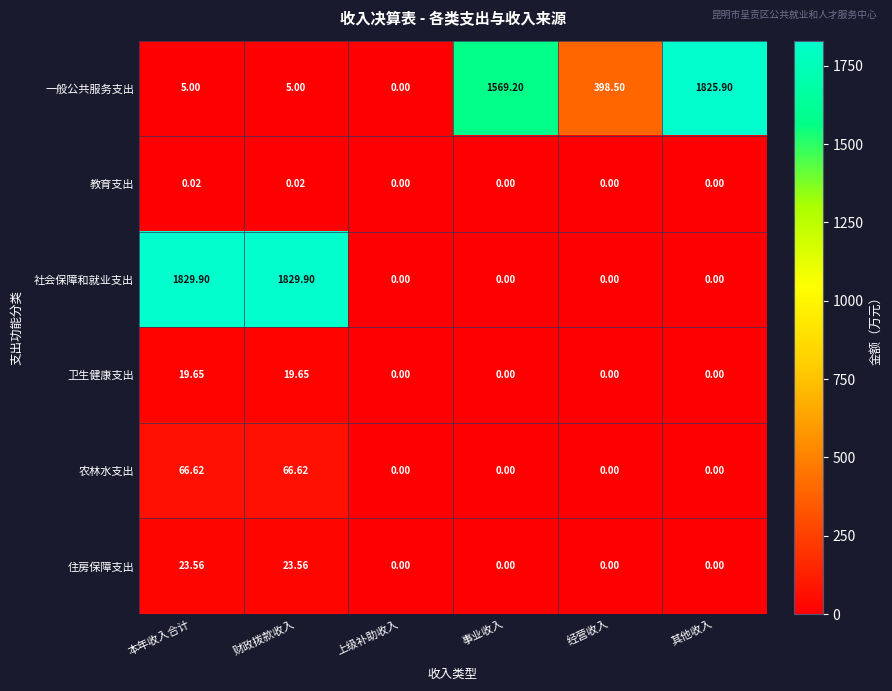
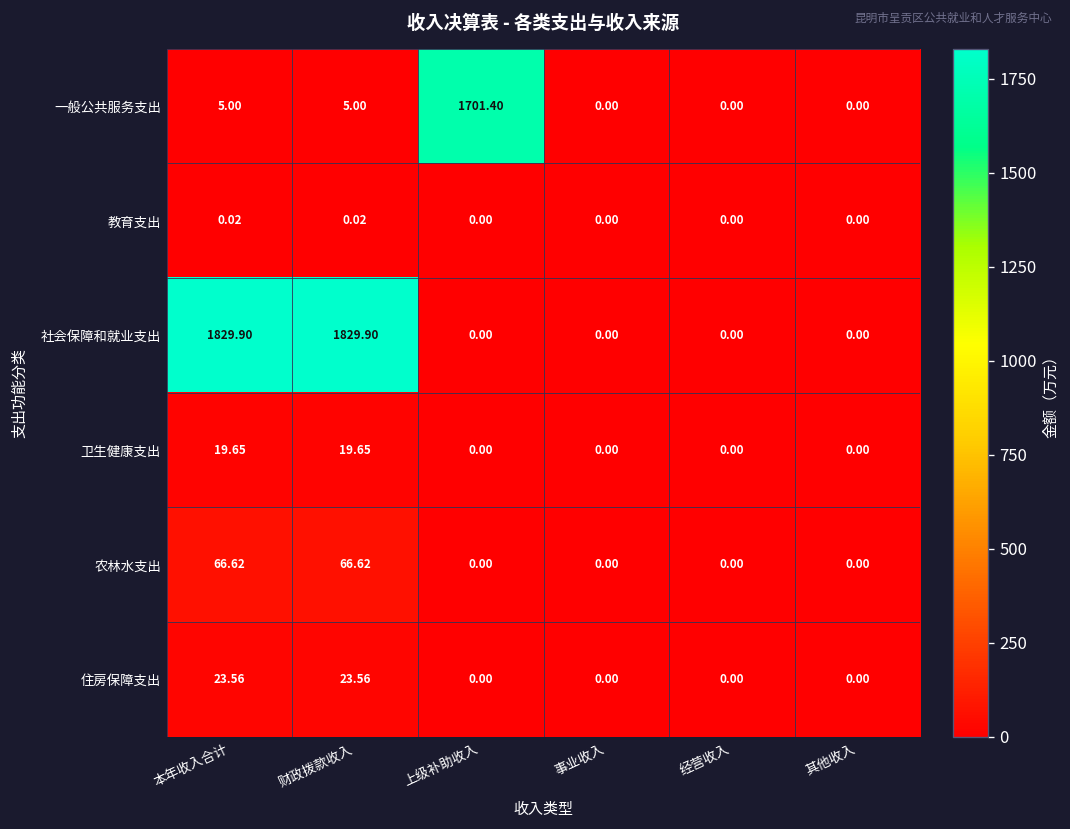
一般公共服务支出, 上级补助收入: 0.00 -> 1701.40
一般公共服务支出, 事业收入: 1569.20 -> 0.00
一般公共服务支出, 经营收入: 398.50 -> 0.00
一般公共服务支出, 其他收入: 1825.90 -> 0.00
